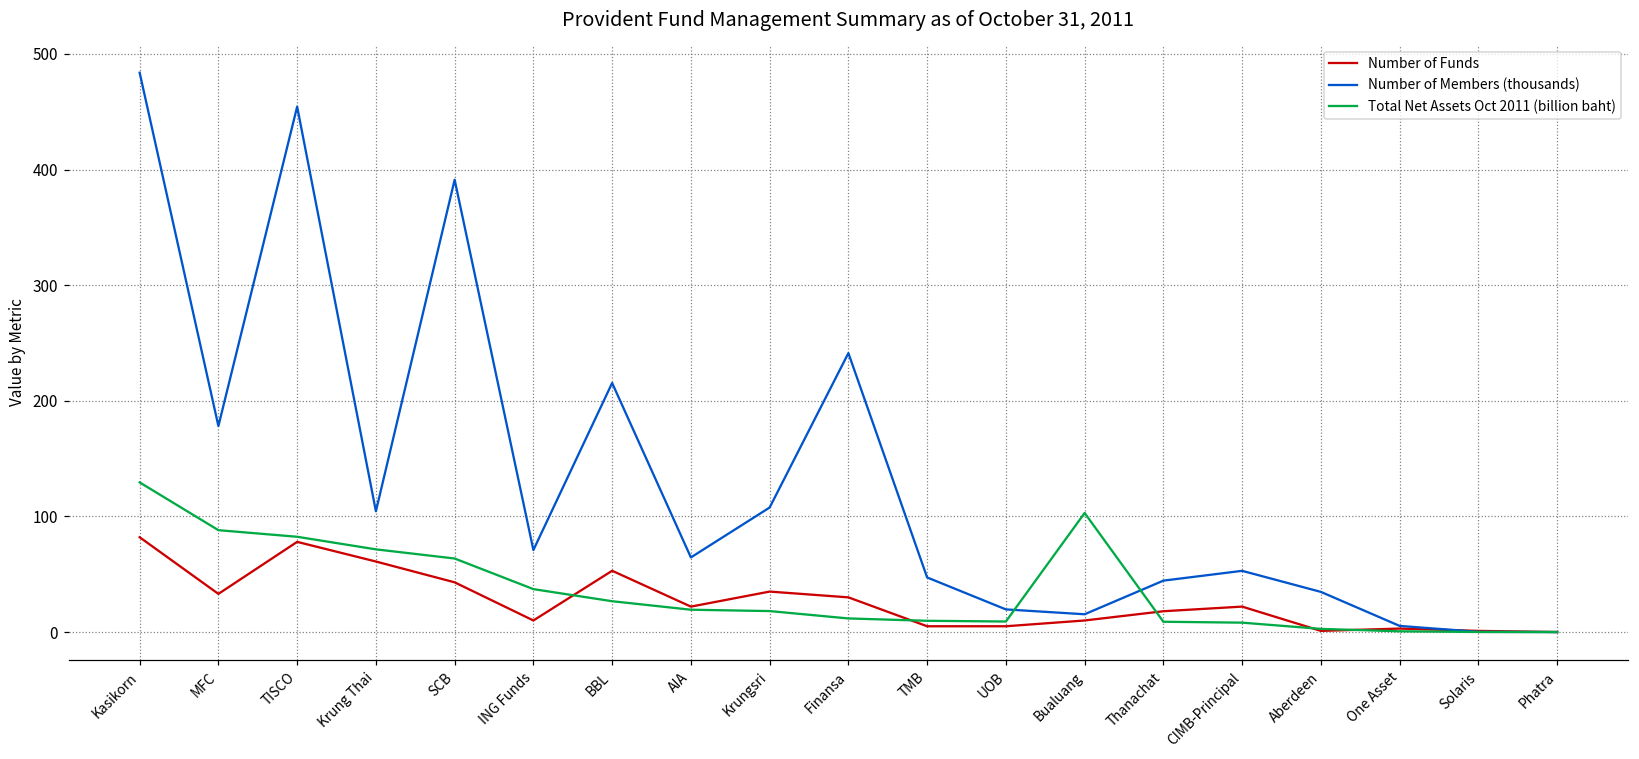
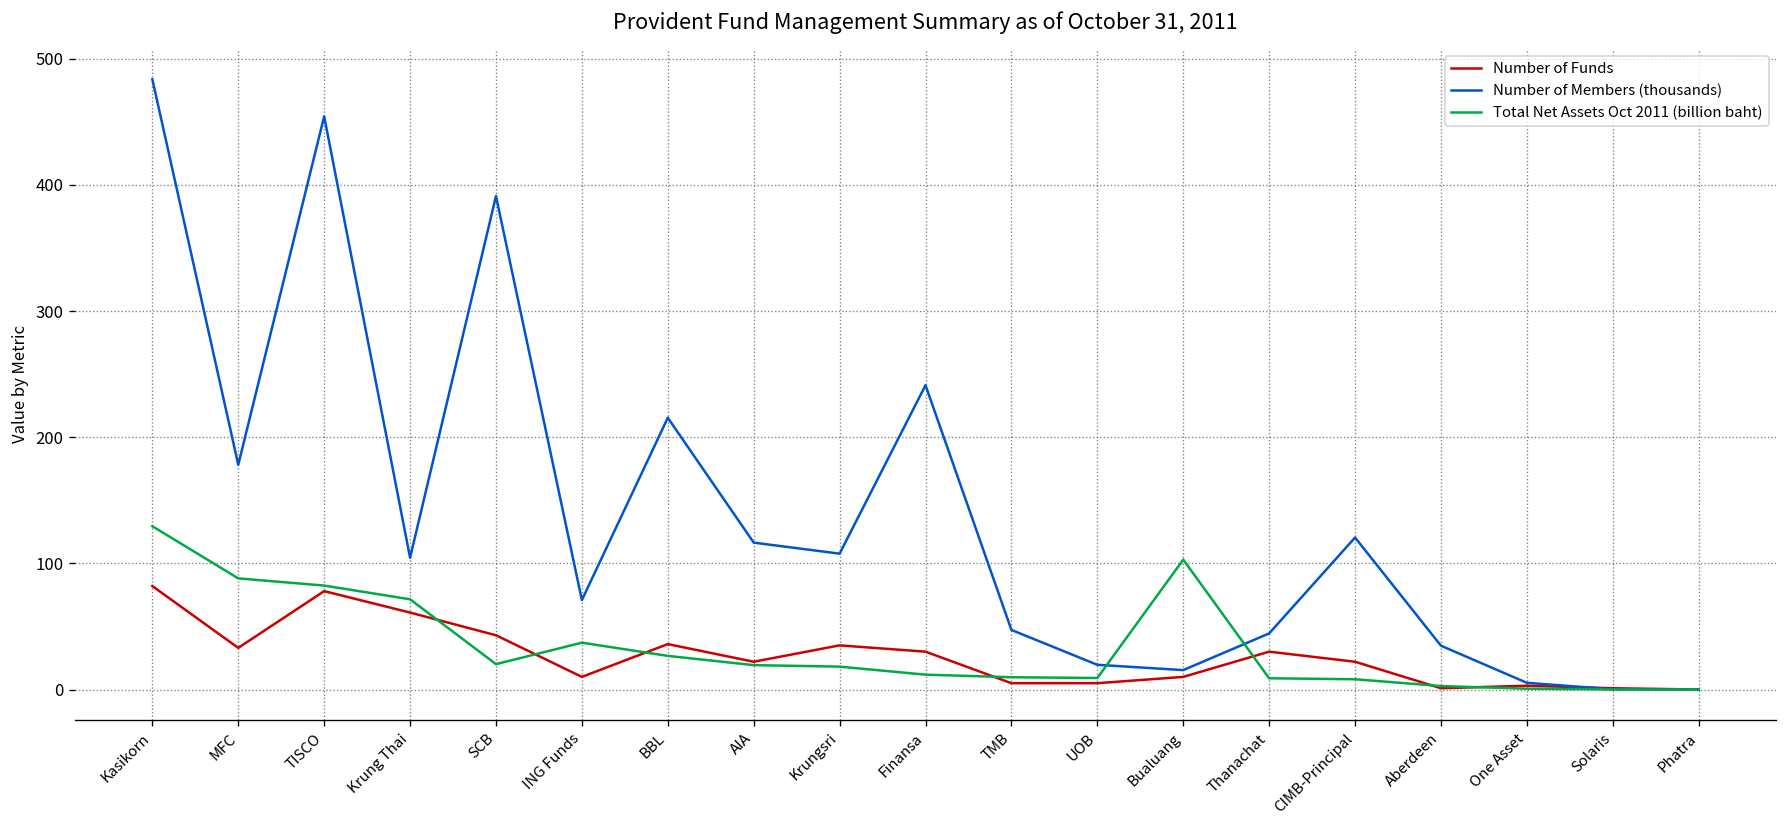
Total Net Assets Oct 2011 (billion baht), SCB: 64 -> 20
Number of Funds, BBL: 53 -> 36
Number of Members (thousands), AIA: 65 -> 116
Number of Funds, Thanachat: 18 -> 30
Number of Members (thousands), CIMB-Principal: 53 -> 120
